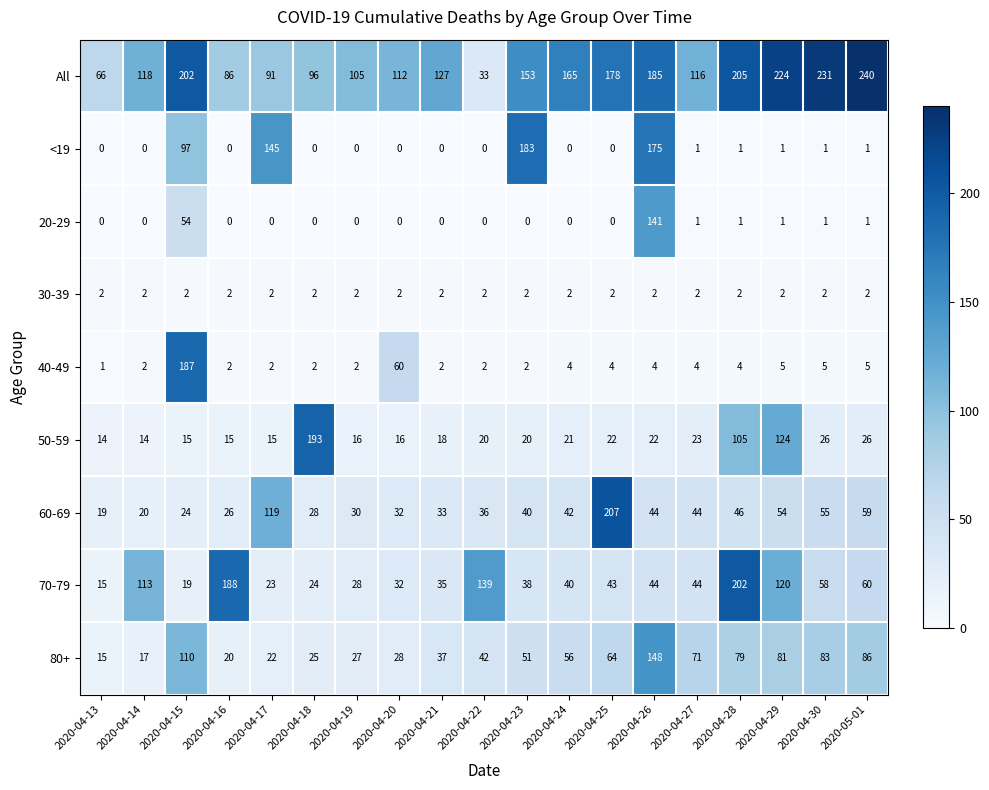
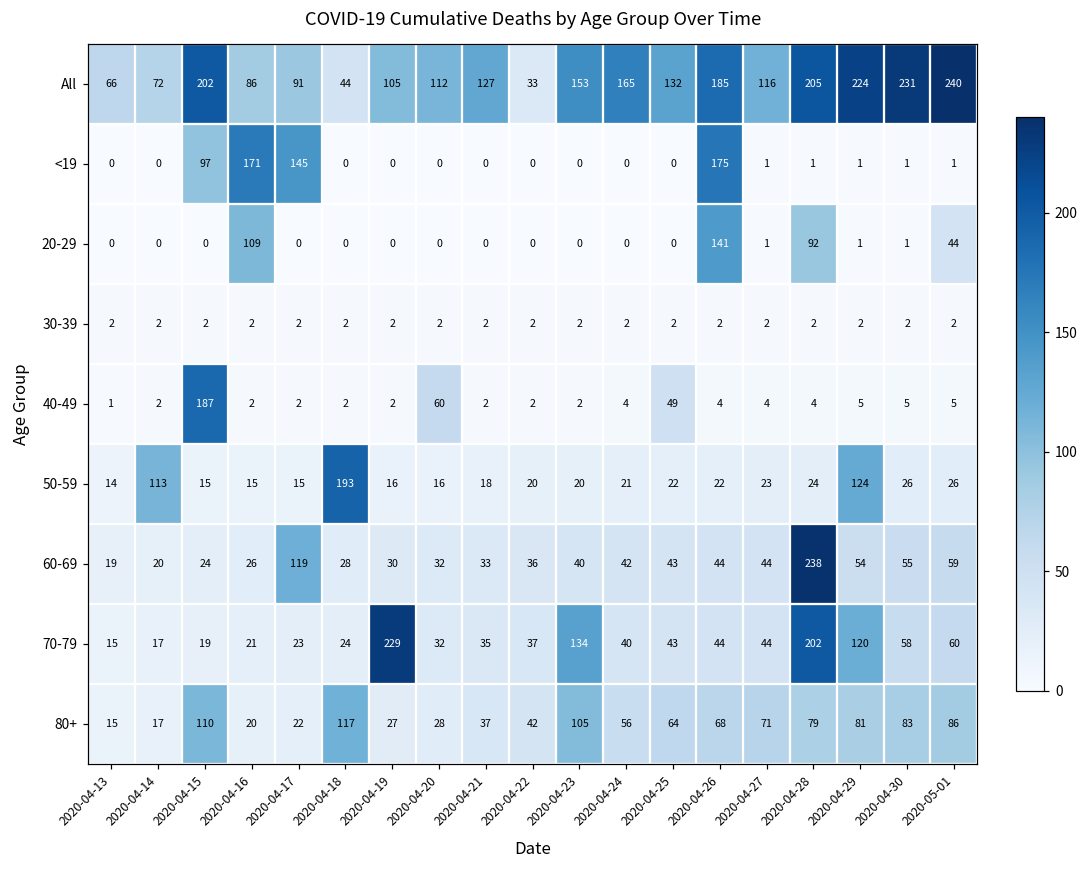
All, 2020-04-14: 118 -> 72
All, 2020-04-18: 96 -> 44
All, 2020-04-25: 178 -> 132
<19, 2020-04-16: 0 -> 171
<19, 2020-04-23: 183 -> 0
20-29, 2020-04-15: 54 -> 0
20-29, 2020-04-16: 0 -> 109
20-29, 2020-04-28: 1 -> 92
20-29, 2020-05-01: 1 -> 44
40-49, 2020-04-25: 4 -> 49
50-59, 2020-04-14: 14 -> 113
50-59, 2020-04-28: 105 -> 24
60-69, 2020-04-25: 207 -> 43
60-69, 2020-04-28: 46 -> 238
70-79, 2020-04-14: 113 -> 17
70-79, 2020-04-16: 188 -> 21
70-79, 2020-04-19: 28 -> 229
70-79, 2020-04-22: 139 -> 37
70-79, 2020-04-23: 38 -> 134
80+, 2020-04-18: 25 -> 117
80+, 2020-04-23: 51 -> 105
80+, 2020-04-26: 148 -> 68
